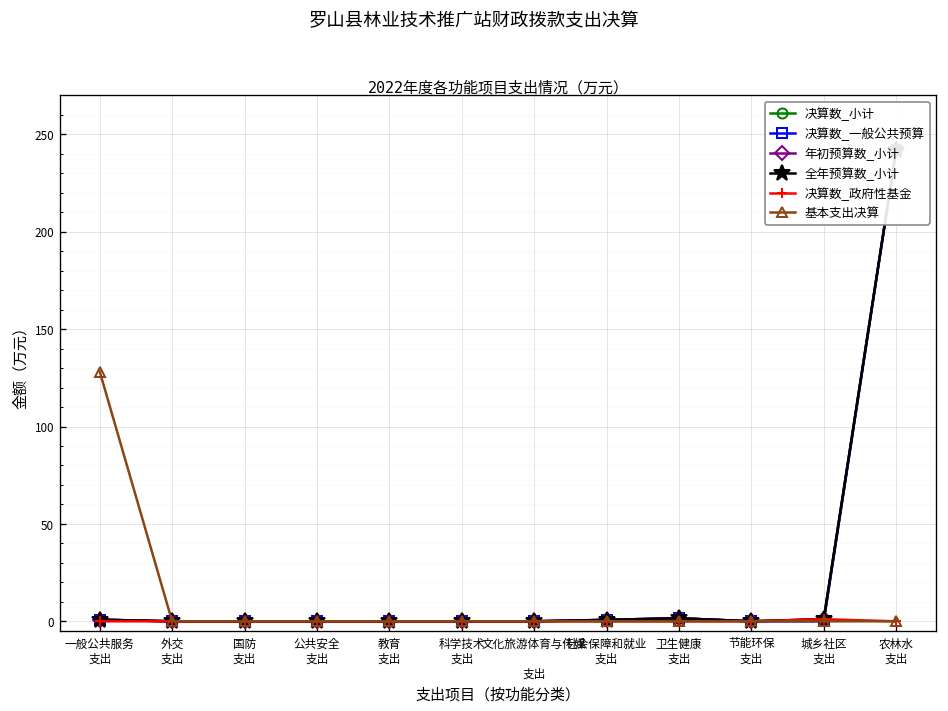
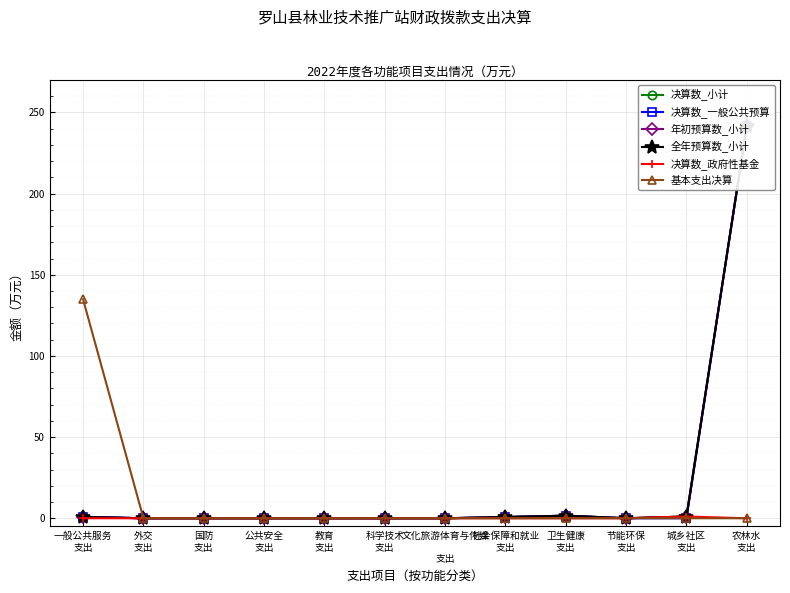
基本支出决算, 一般公共服务 支出: 128 -> 135
